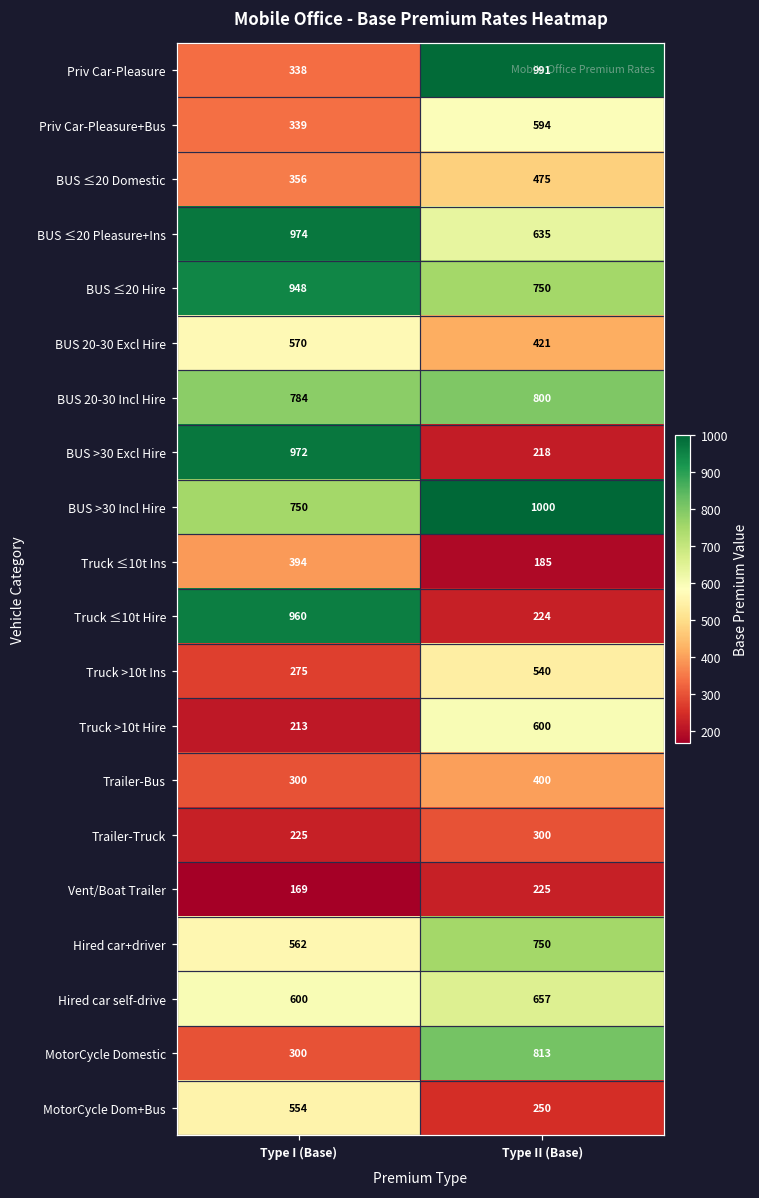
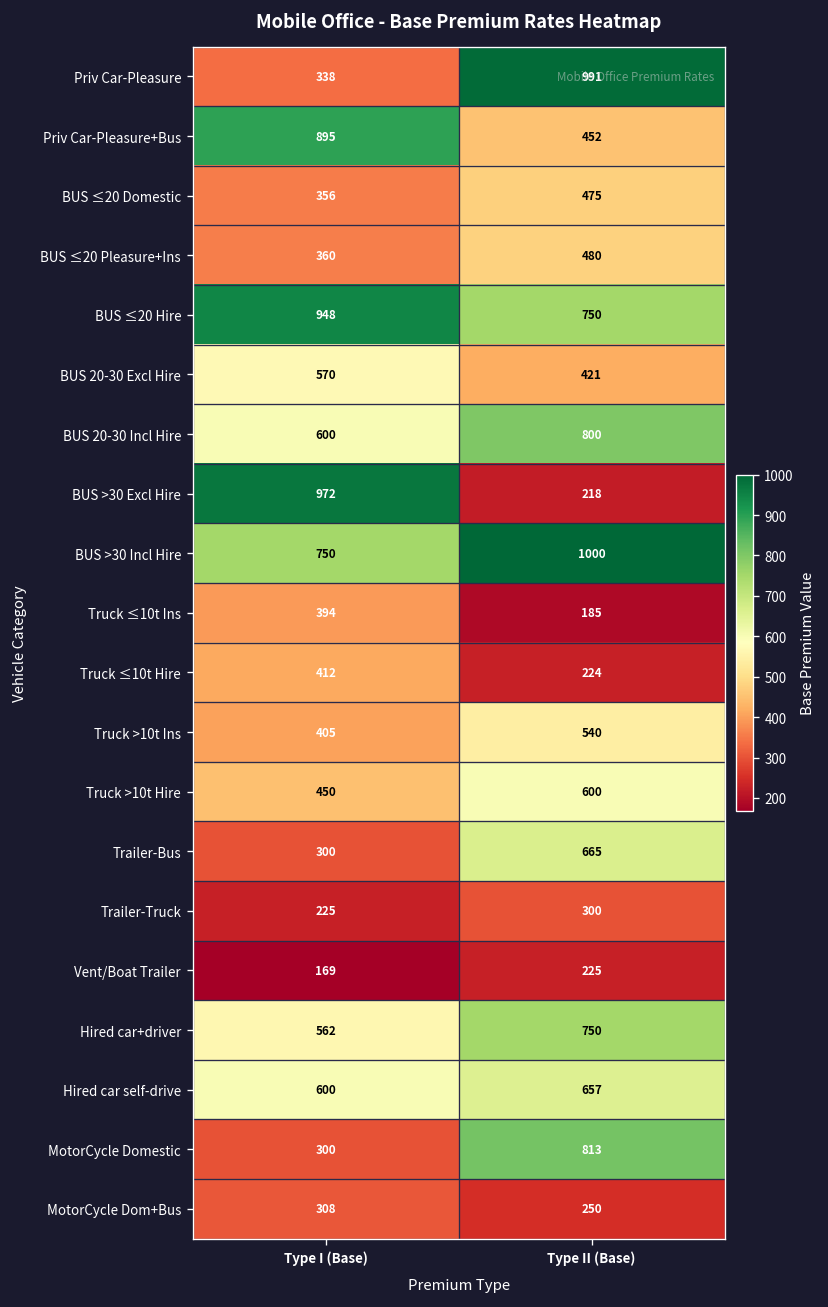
Priv Car-Pleasure+Bus, Type I (Base): 339 -> 895
Priv Car-Pleasure+Bus, Type II (Base): 594 -> 452
BUS ≤20 Pleasure+Ins, Type I (Base): 974 -> 360
BUS ≤20 Pleasure+Ins, Type II (Base): 635 -> 480
BUS 20-30 Incl Hire, Type I (Base): 784 -> 600
Truck ≤10t Hire, Type I (Base): 960 -> 412
Truck >10t Ins, Type I (Base): 275 -> 405
Truck >10t Hire, Type I (Base): 213 -> 450
Trailer-Bus, Type II (Base): 400 -> 665
MotorCycle Dom+Bus, Type I (Base): 554 -> 308
